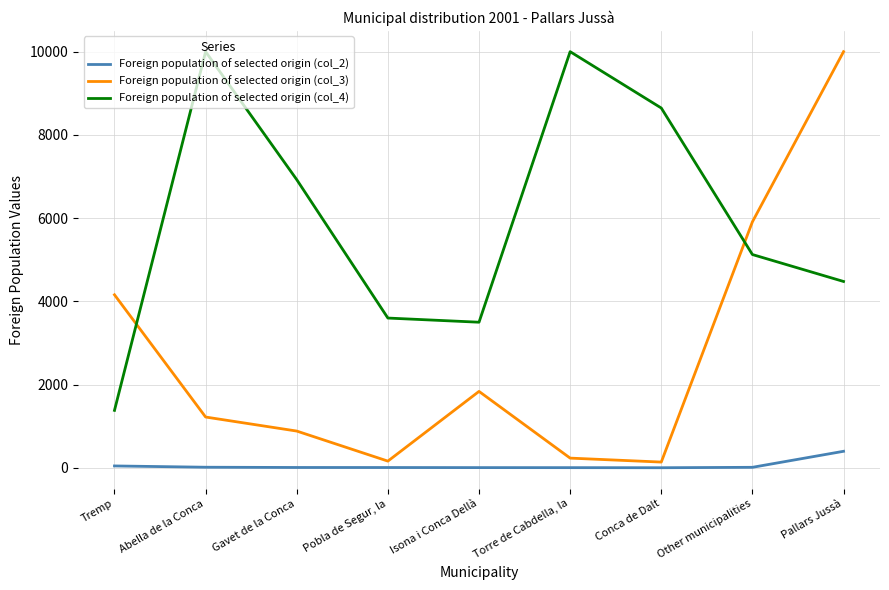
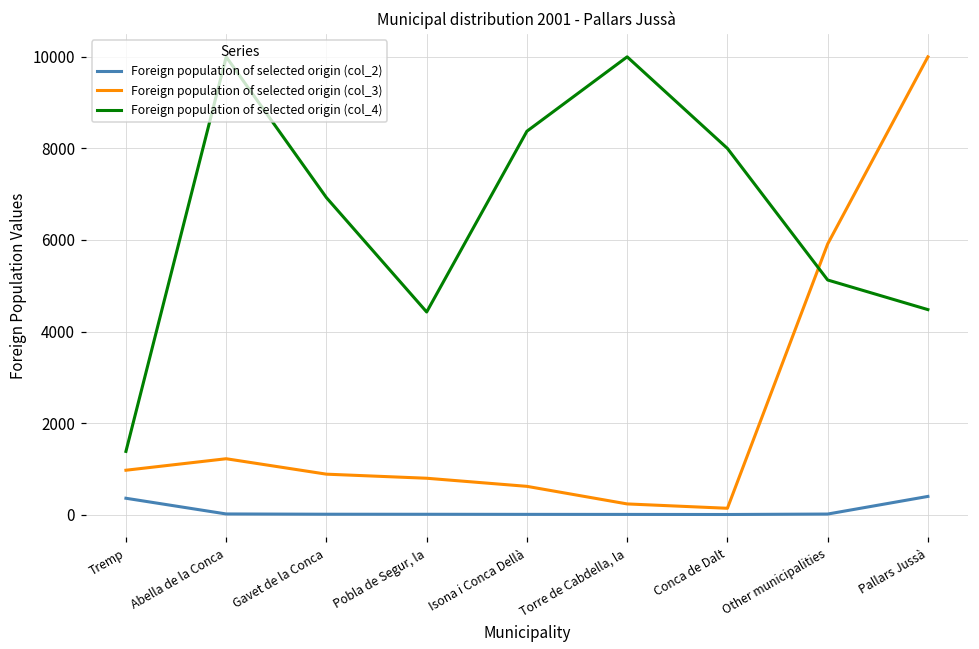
Foreign population of selected origin (col_2), Tremp: 0 -> 400
Foreign population of selected origin (col_3), Tremp: 4200 -> 1000
Foreign population of selected origin (col_3), Pobla de Segur, la: 200 -> 800
Foreign population of selected origin (col_4), Pobla de Segur, la: 3600 -> 4400
Foreign population of selected origin (col_3), Isona i Conca Dellà: 1800 -> 600
Foreign population of selected origin (col_4), Isona i Conca Dellà: 3500 -> 8400
Foreign population of selected origin (col_4), Conca de Dalt: 8600 -> 8000
